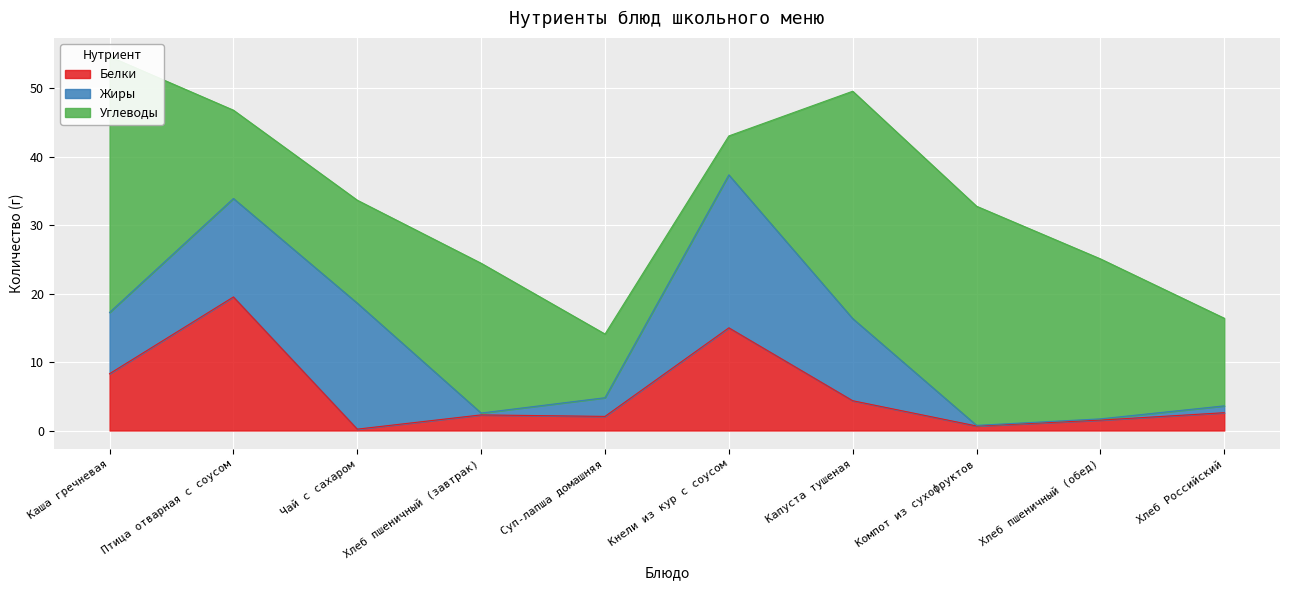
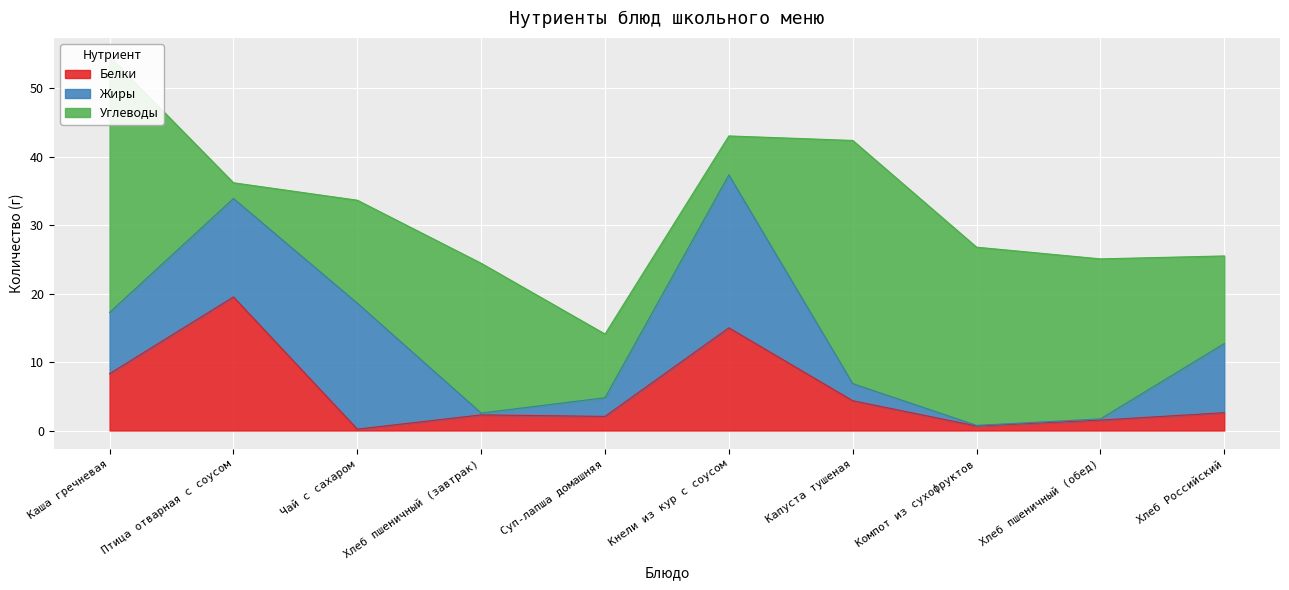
Углеводы, Птица отварная с соусом: 13 -> 2
Жиры, Капуста тушеная: 12 -> 3
Углеводы, Капуста тушеная: 33 -> 36
Углеводы, Компот из сухофруктов: 32 -> 26
Жиры, Хлеб Российский: 1 -> 10
